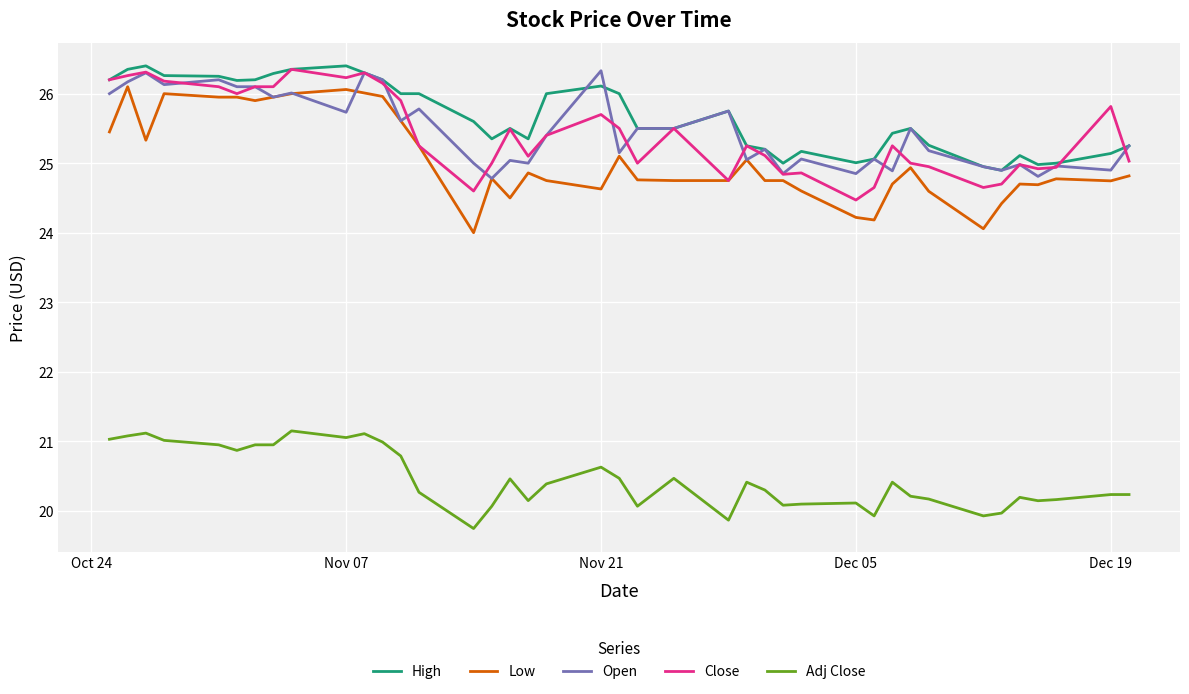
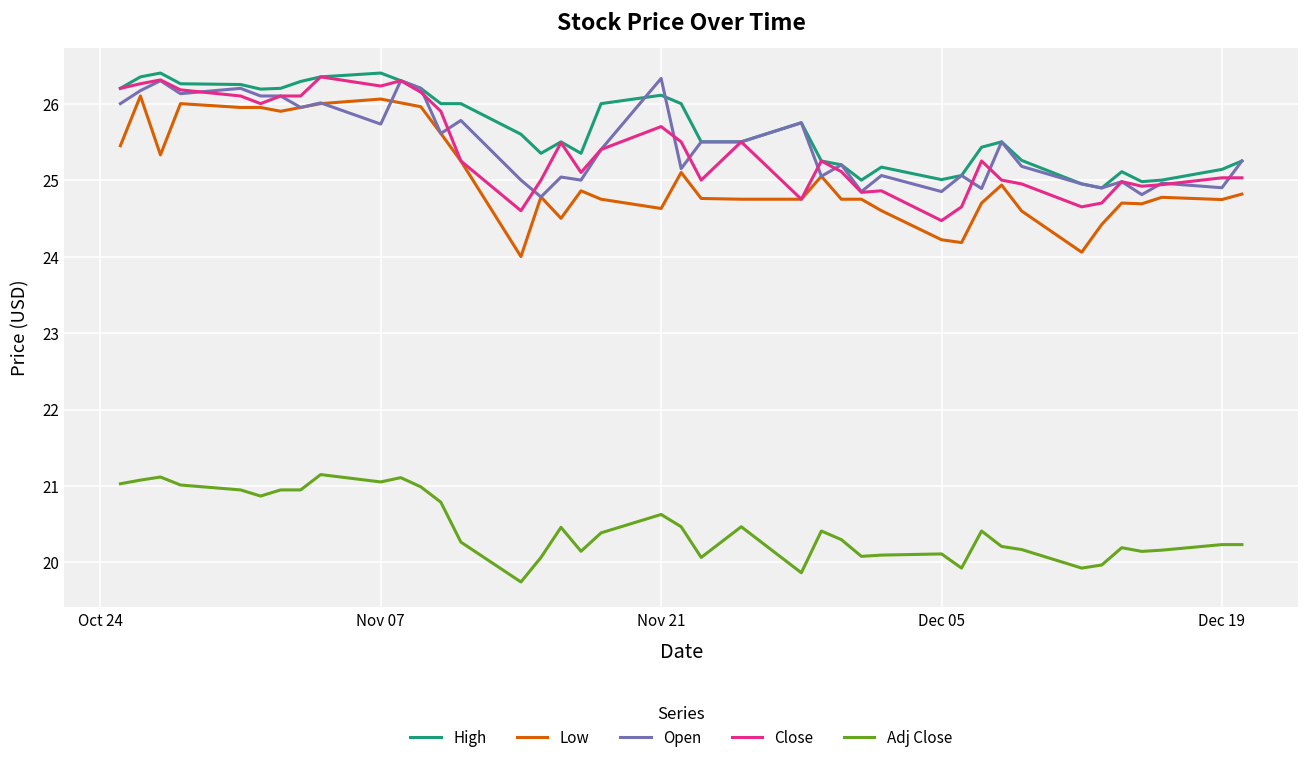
Close, Dec 19: 25.8 -> 25.0
